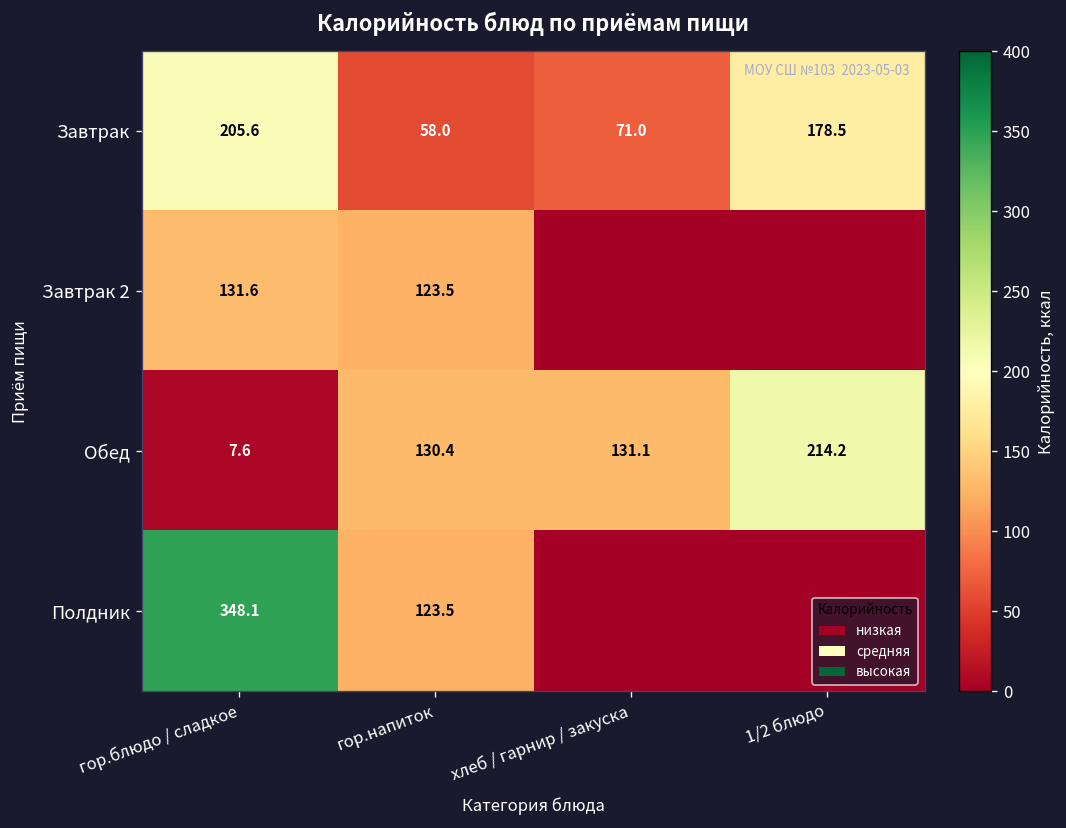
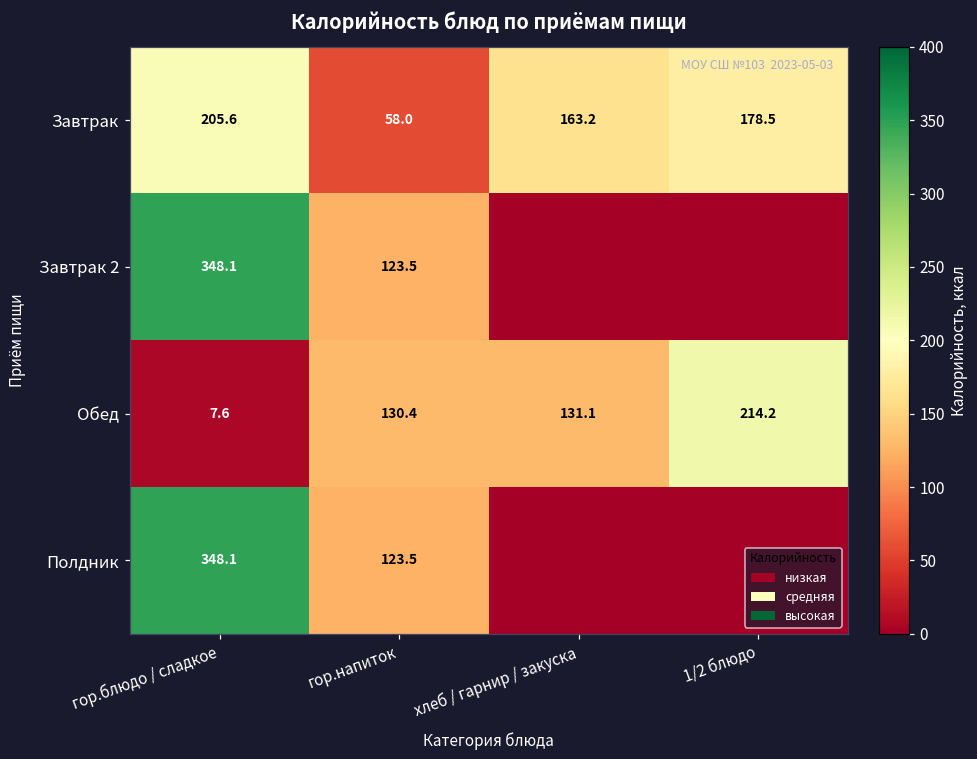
Завтрак, хлеб / гарнир / закуска: 71.0 -> 163.2
Завтрак 2, гор.блюдо / сладкое: 131.6 -> 348.1
